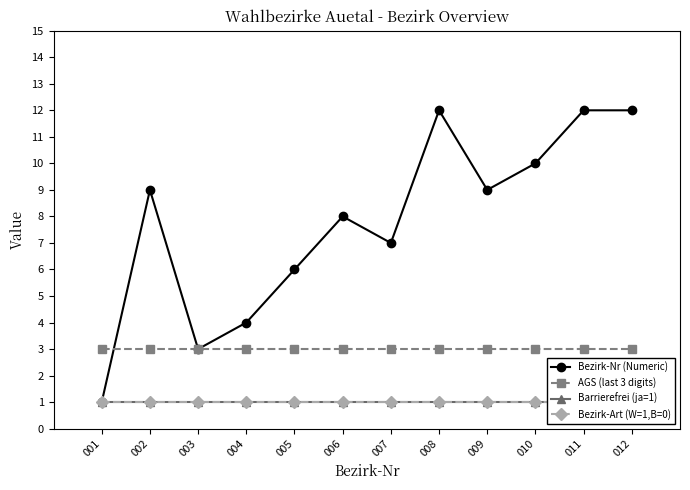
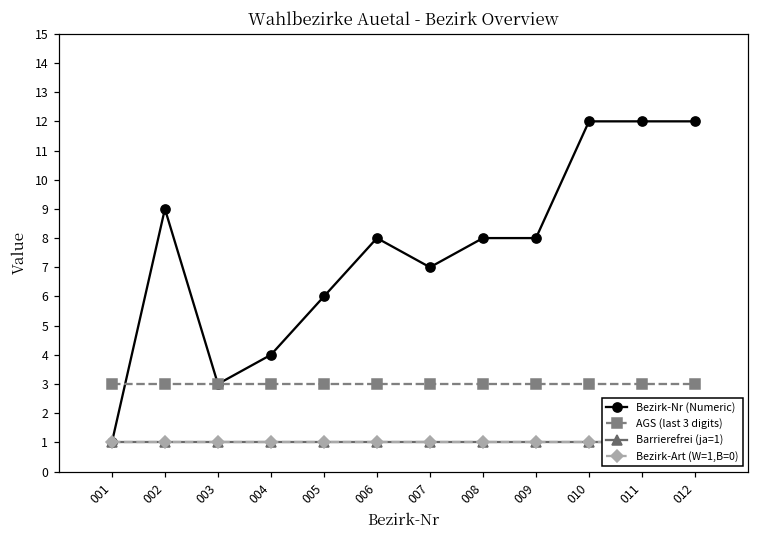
Bezirk-Nr (Numeric), 008: 12 -> 8
Bezirk-Nr (Numeric), 009: 9 -> 8
Bezirk-Nr (Numeric), 010: 10 -> 12
